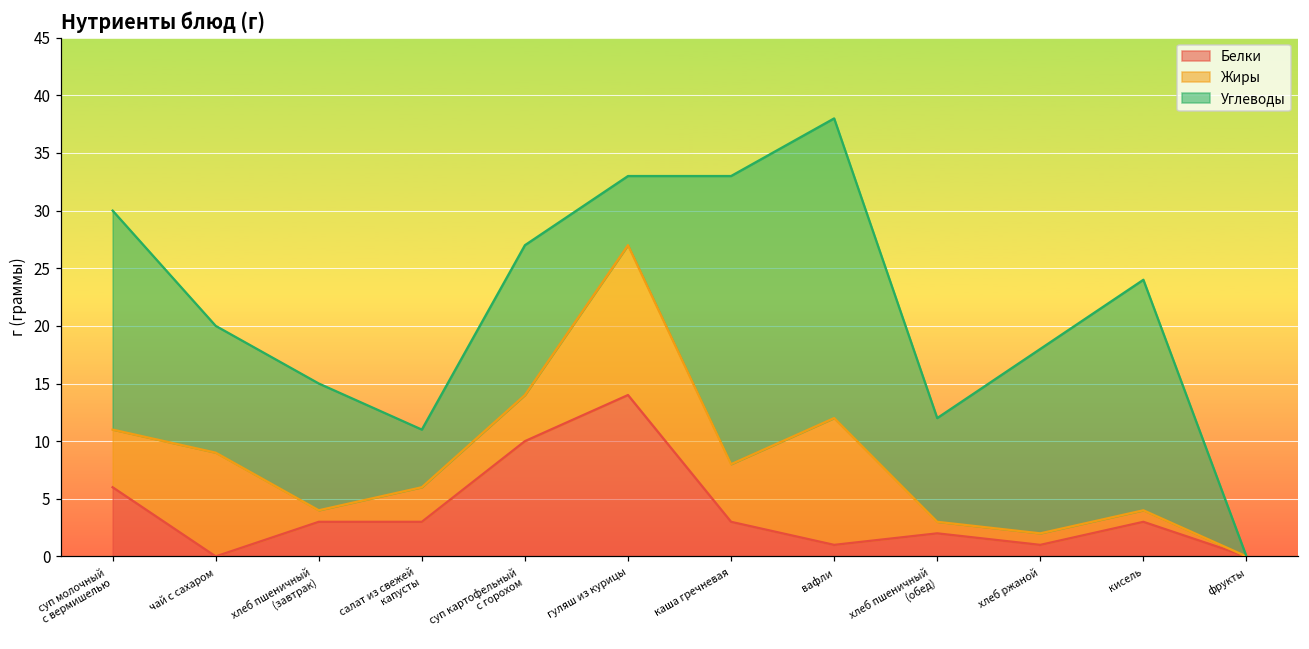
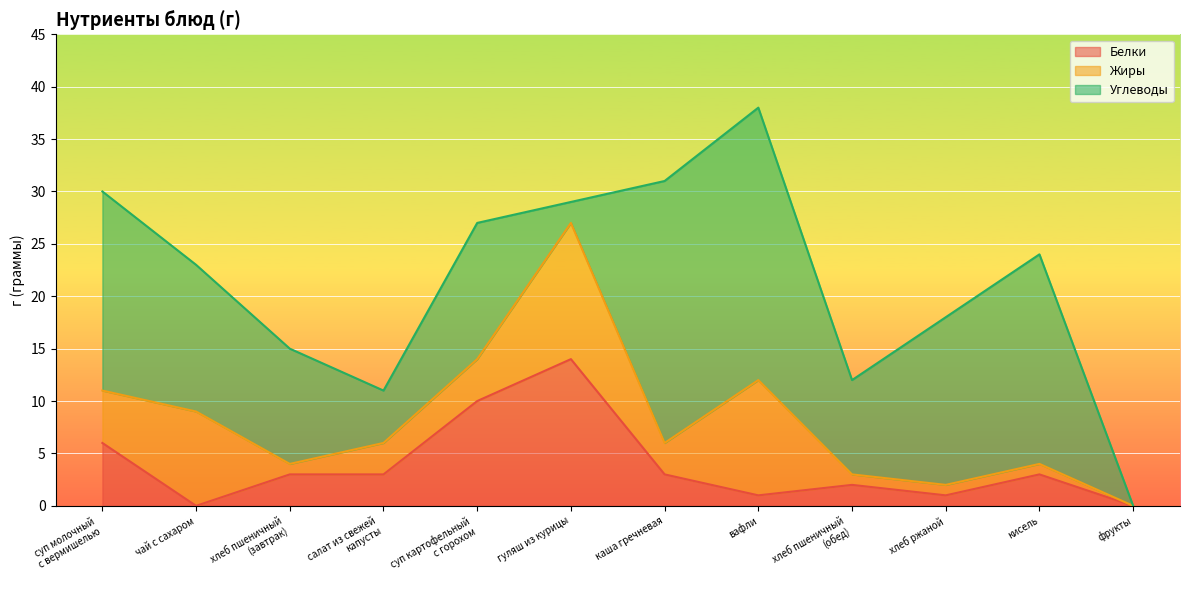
Углеводы, чай с сахаром: 11 -> 14
Углеводы, гуляш из курицы: 6 -> 2
Жиры, каша гречневая: 5 -> 3
